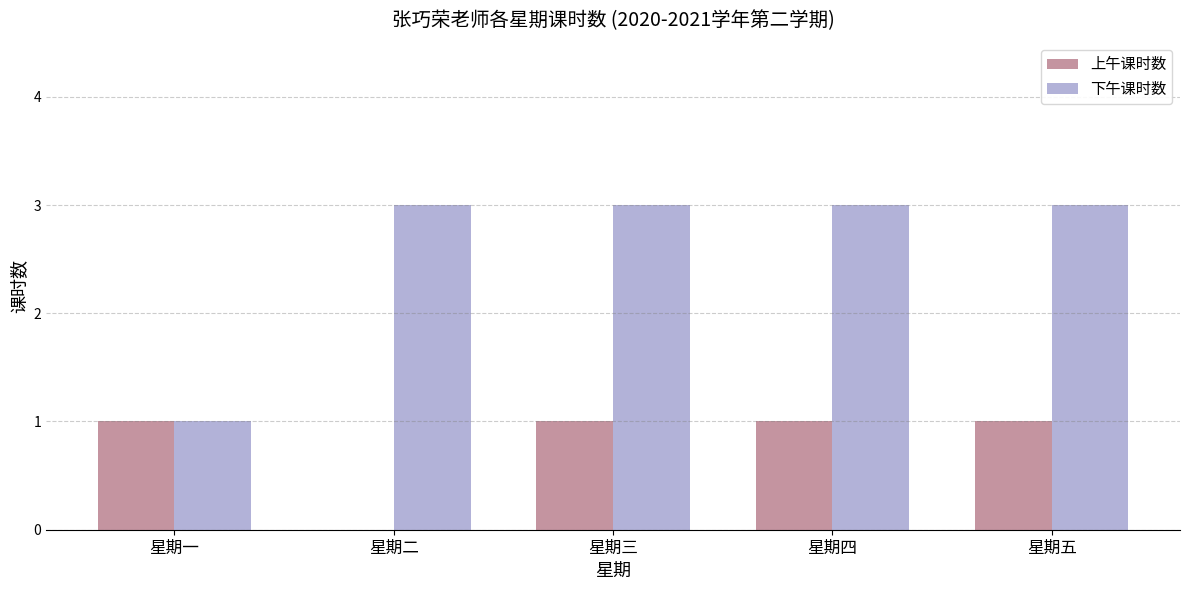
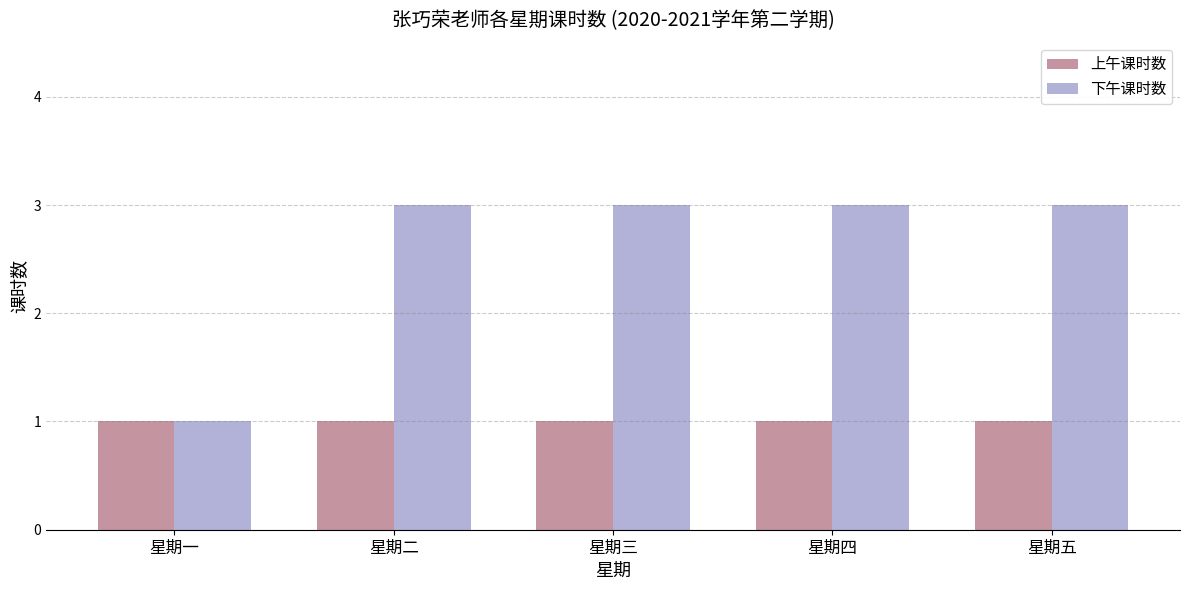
上午课时数, 星期二: 0 -> 1
